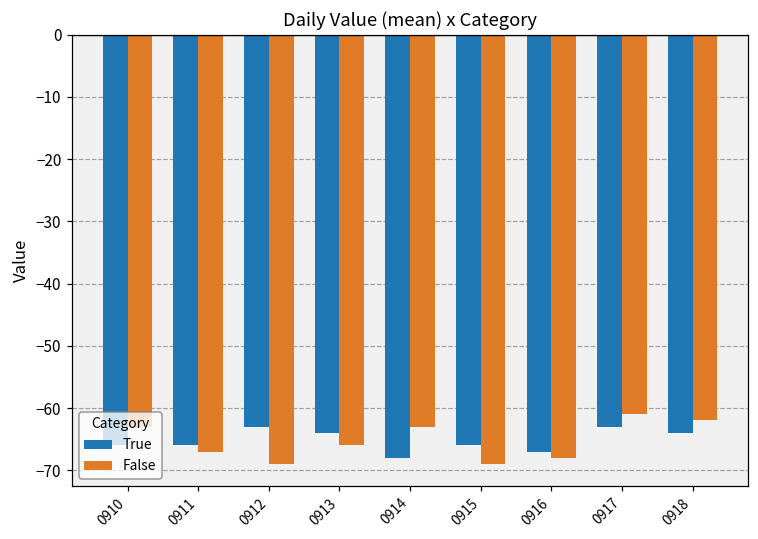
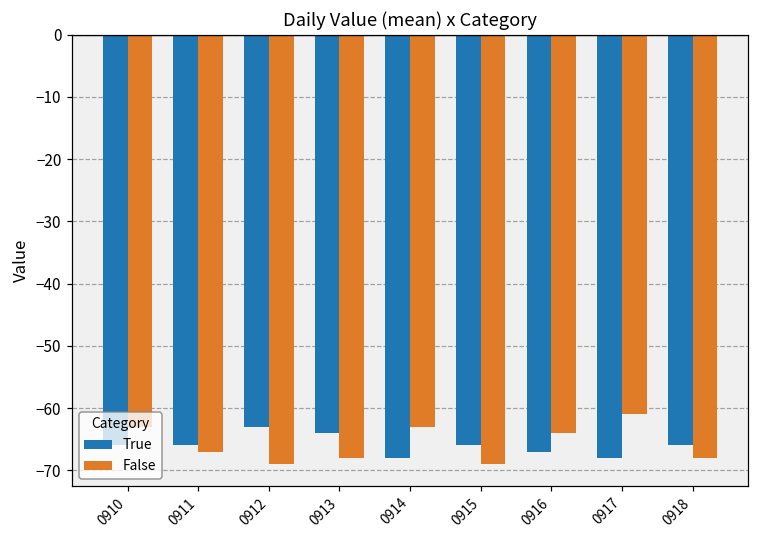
False, 0913: -66 -> -68
False, 0916: -68 -> -64
True, 0917: -63 -> -68
True, 0918: -64 -> -66
False, 0918: -62 -> -68
